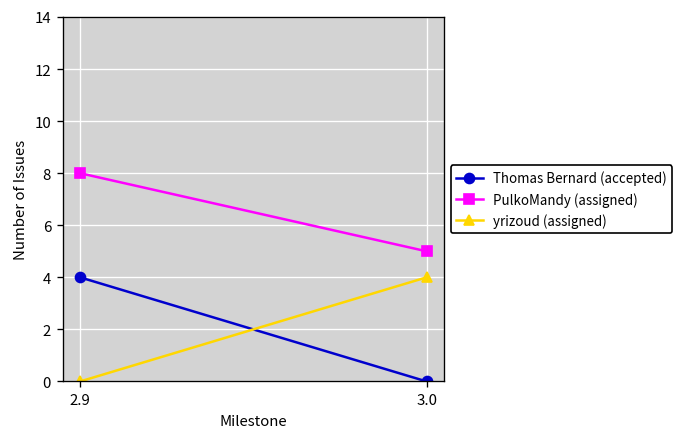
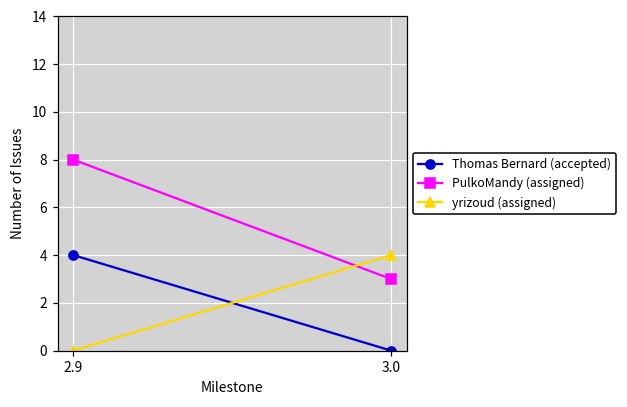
PulkoMandy (assigned), 3.0: 5 -> 3
